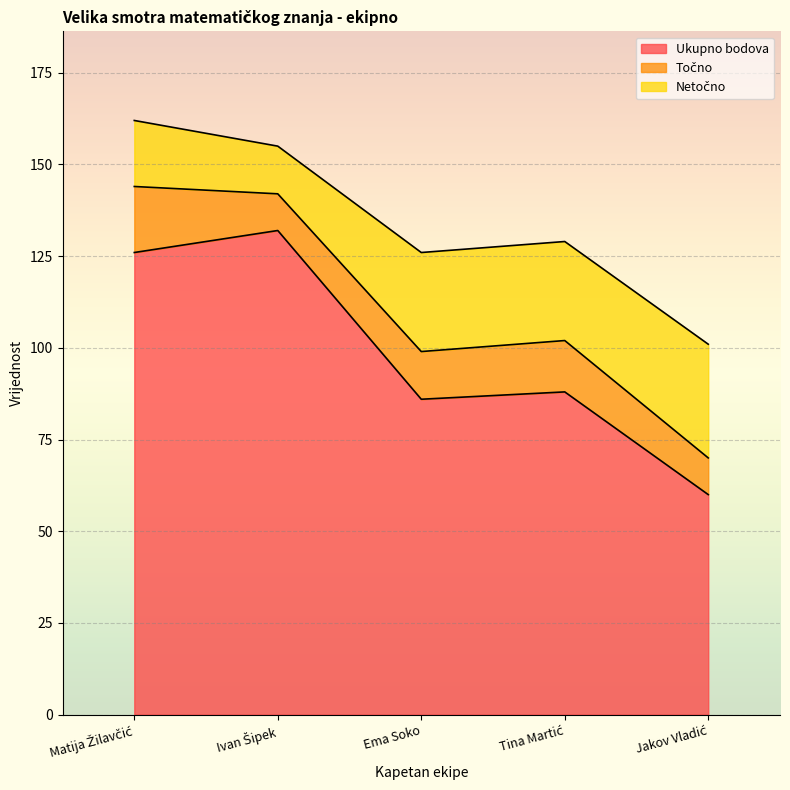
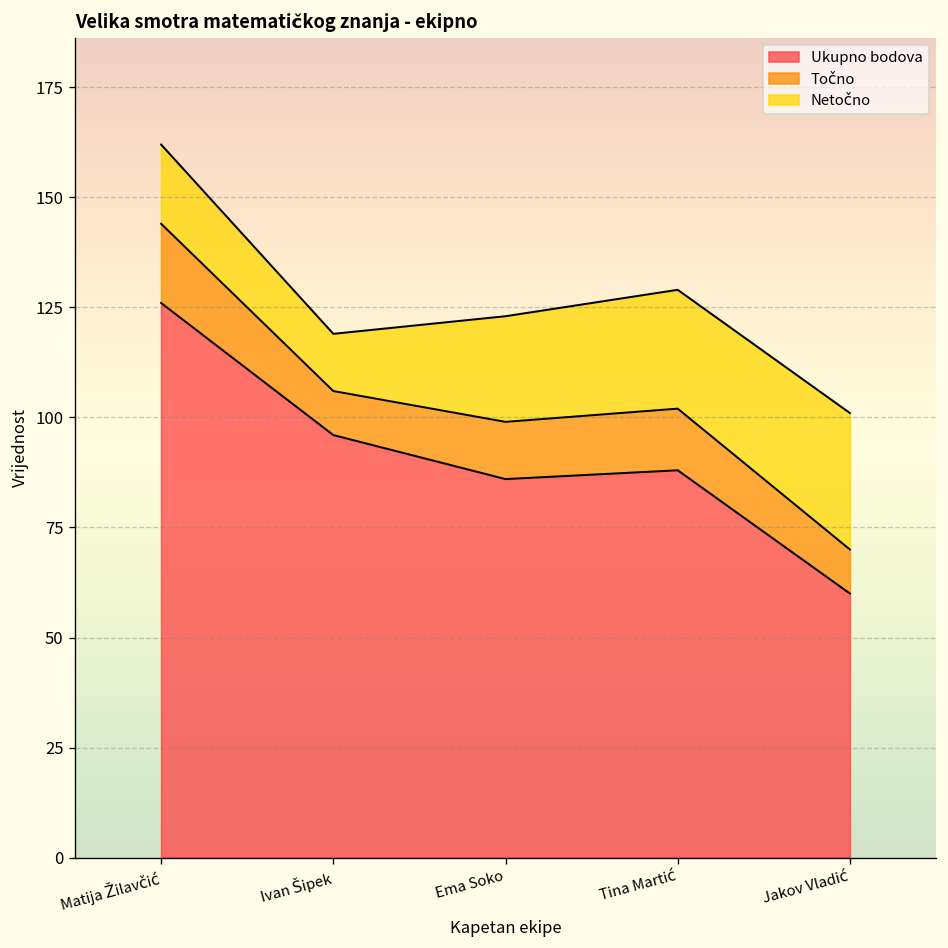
Ukupno bodova, Ivan Šipek: 132 -> 96
Netočno, Ema Soko: 27 -> 24
